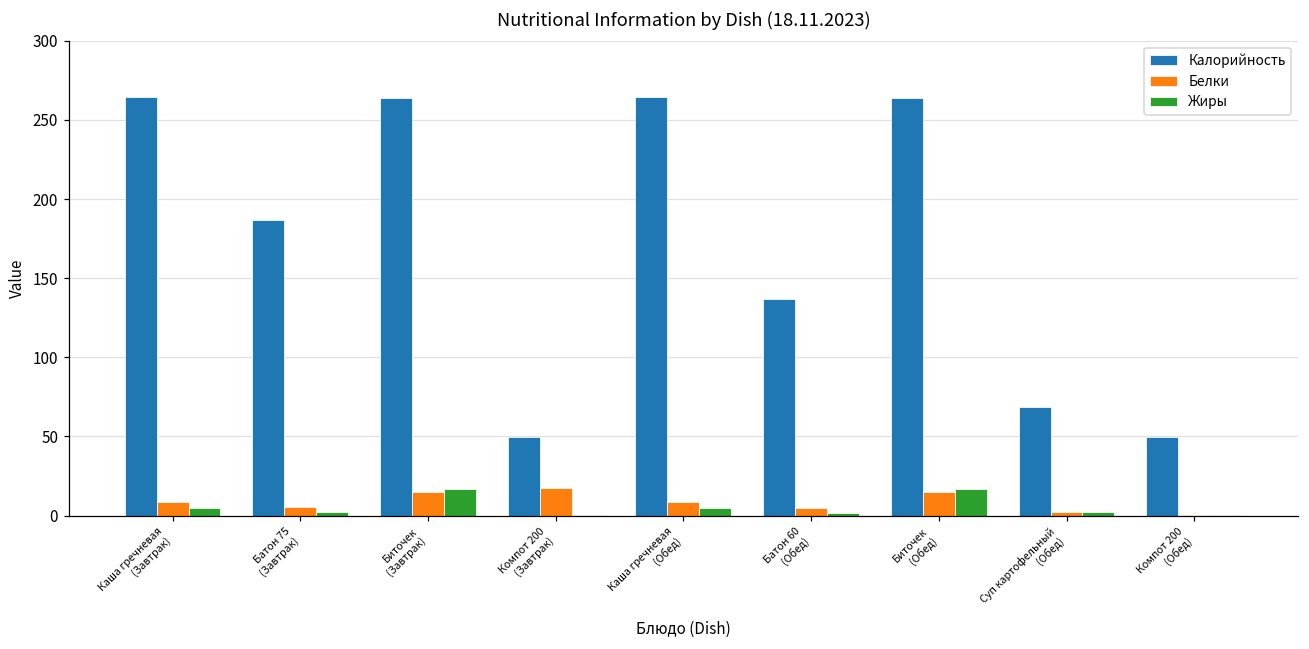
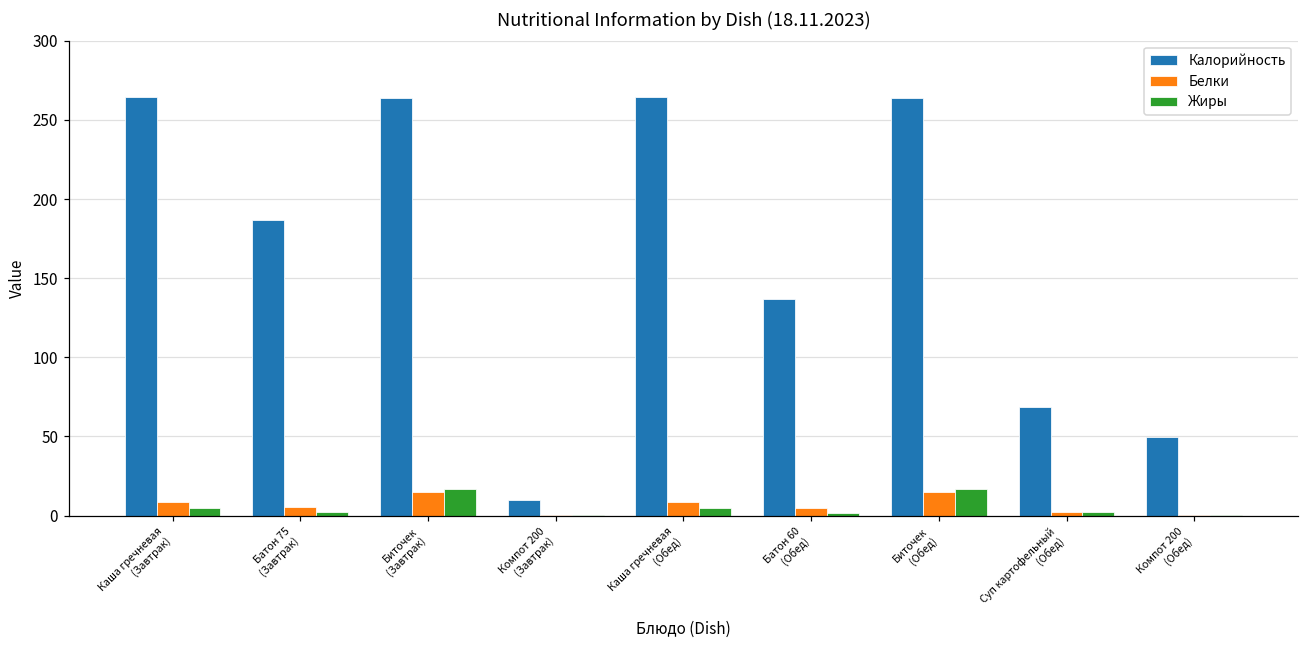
Калорийность, Компот 200 (Завтрак): 49 -> 10
Белки, Компот 200 (Завтрак): 17 -> 0
